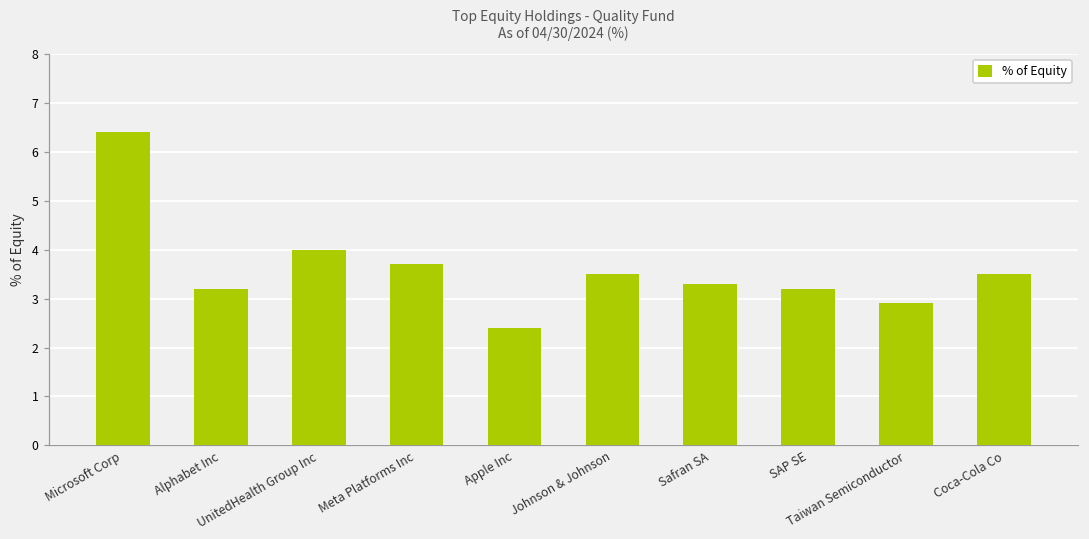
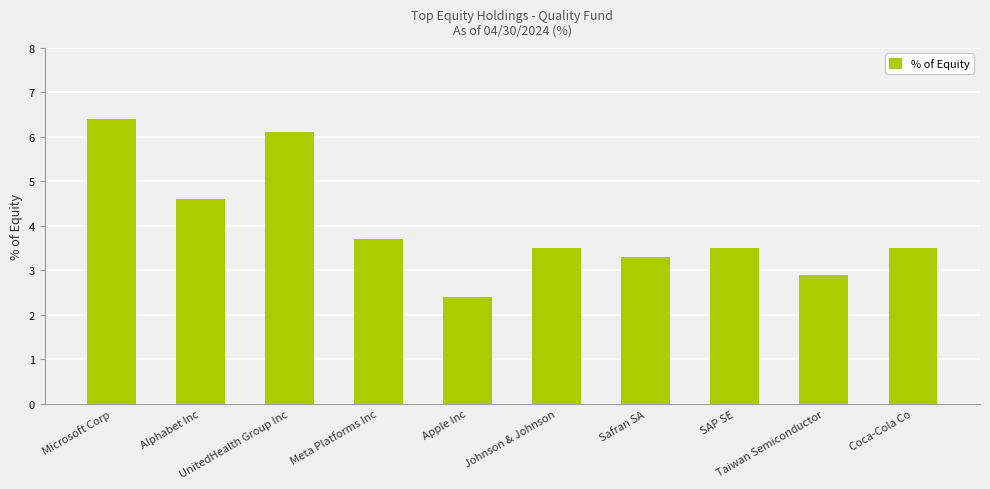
Alphabet Inc: 3.2 -> 4.6
UnitedHealth Group Inc: 4.0 -> 6.1
SAP SE: 3.2 -> 3.5
